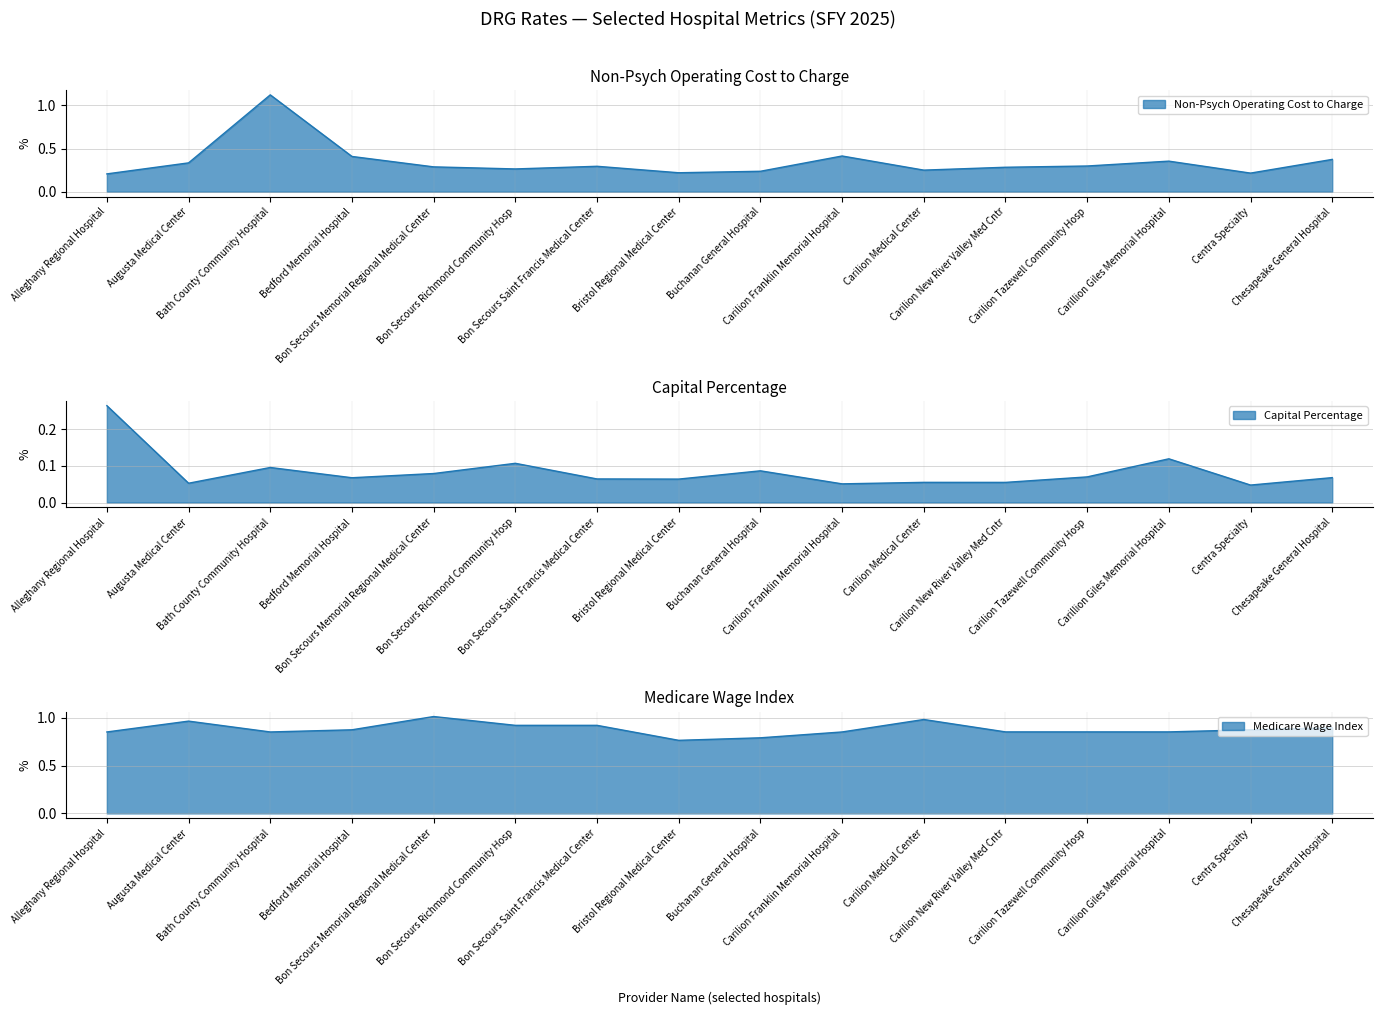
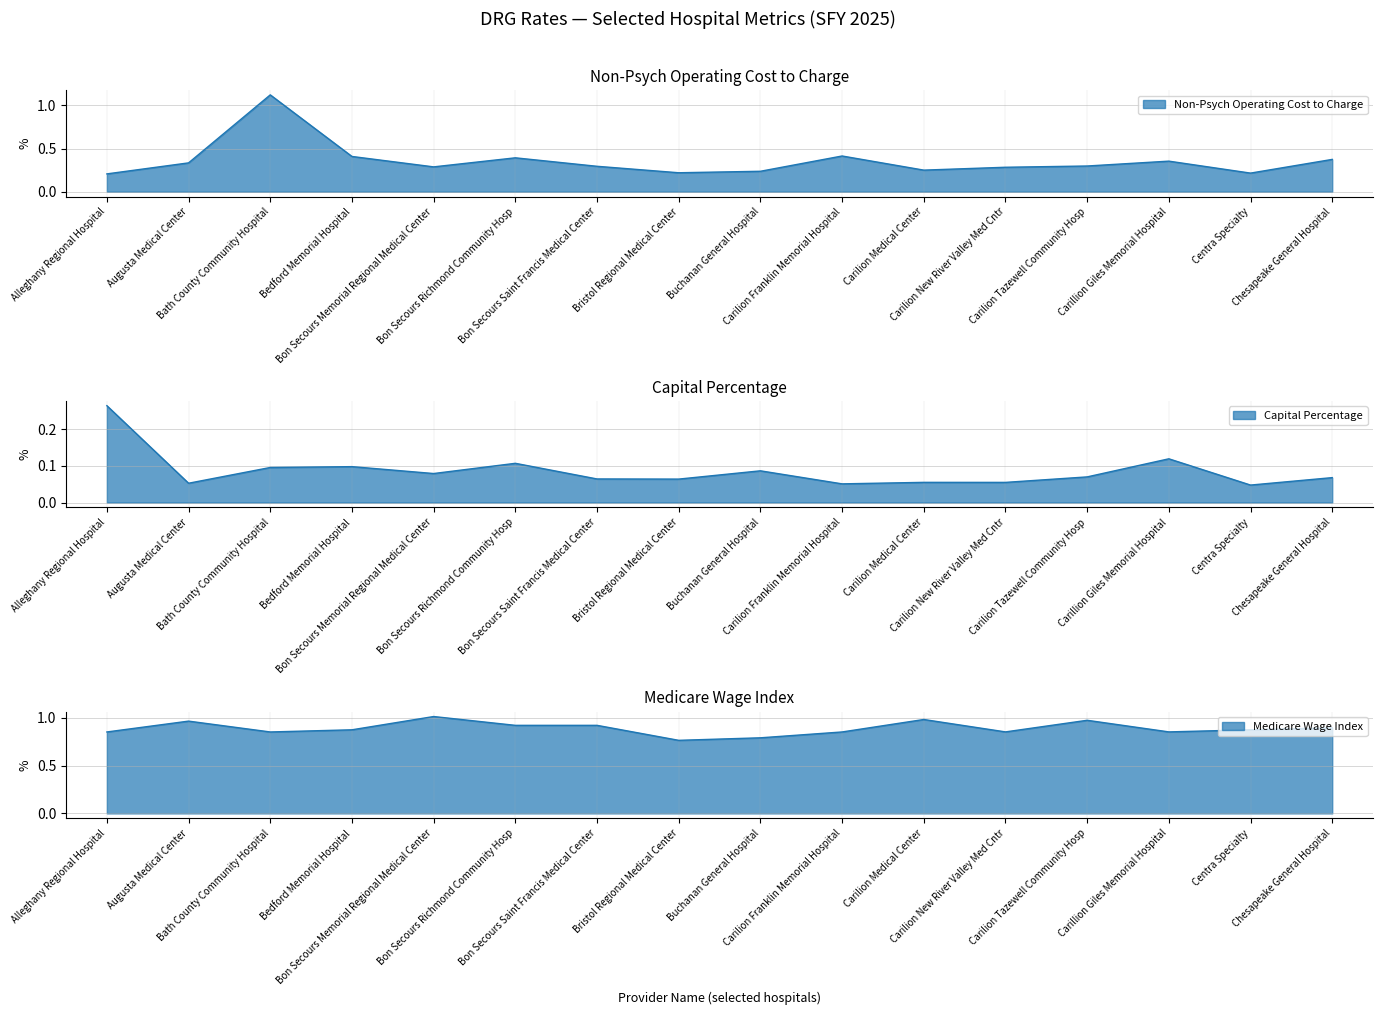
Non-Psych Operating Cost to Charge, Bon Secours Richmond Community Hosp: 0.3 -> 0.4
Capital Percentage, Bedford Memorial Hospital: 0.07 -> 0.10
Medicare Wage Index, Carilion Tazewell Community Hosp: 0.9 -> 1.0
